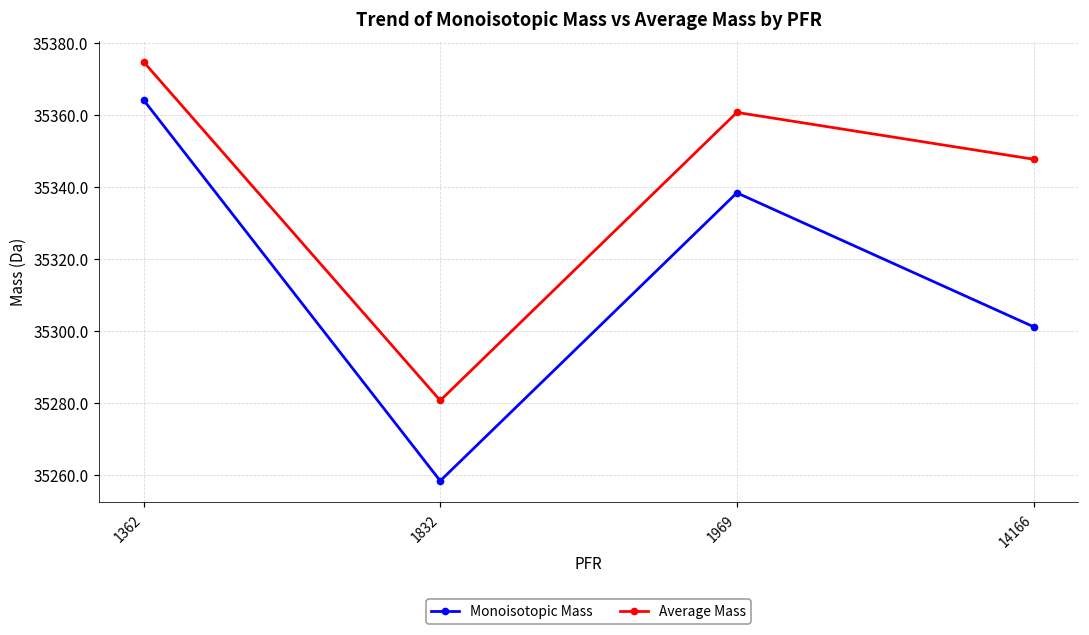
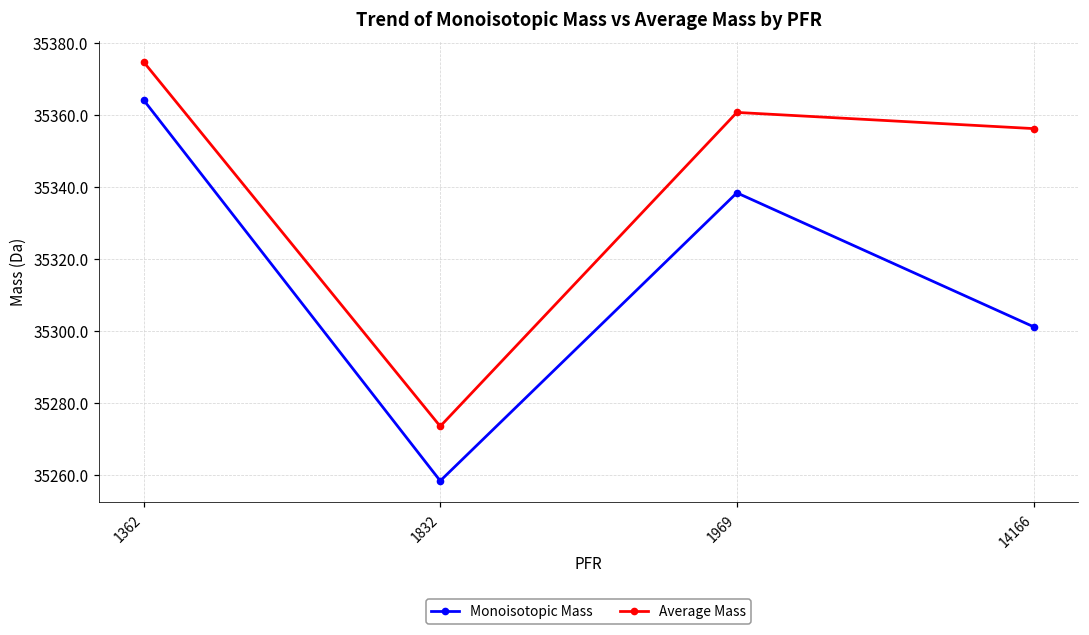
Average Mass, 1832: 35281 -> 35274
Average Mass, 14166: 35348 -> 35356
